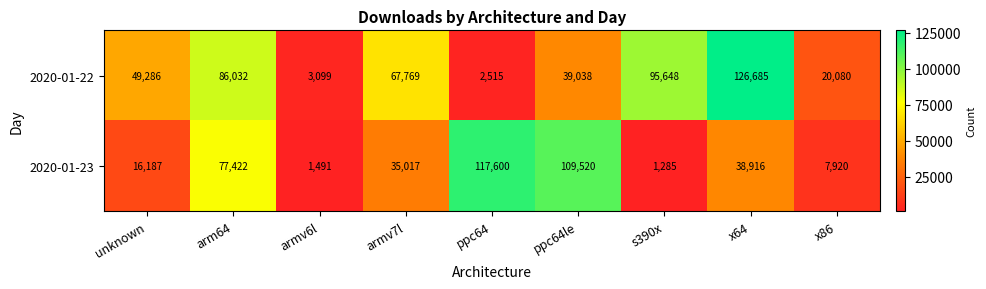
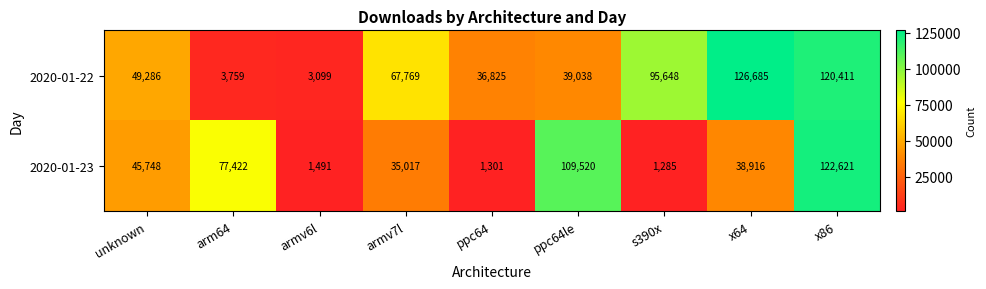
2020-01-22, arm64: 86,032 -> 3,759
2020-01-22, ppc64: 2,515 -> 36,825
2020-01-22, x86: 20,080 -> 120,411
2020-01-23, unknown: 16,187 -> 45,748
2020-01-23, ppc64: 117,600 -> 1,301
2020-01-23, x86: 7,920 -> 122,621
